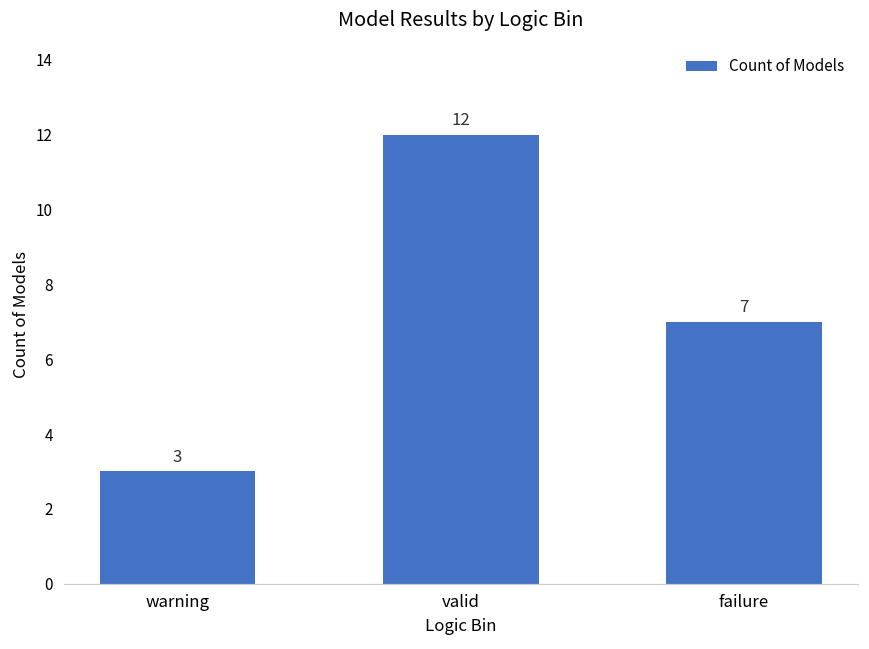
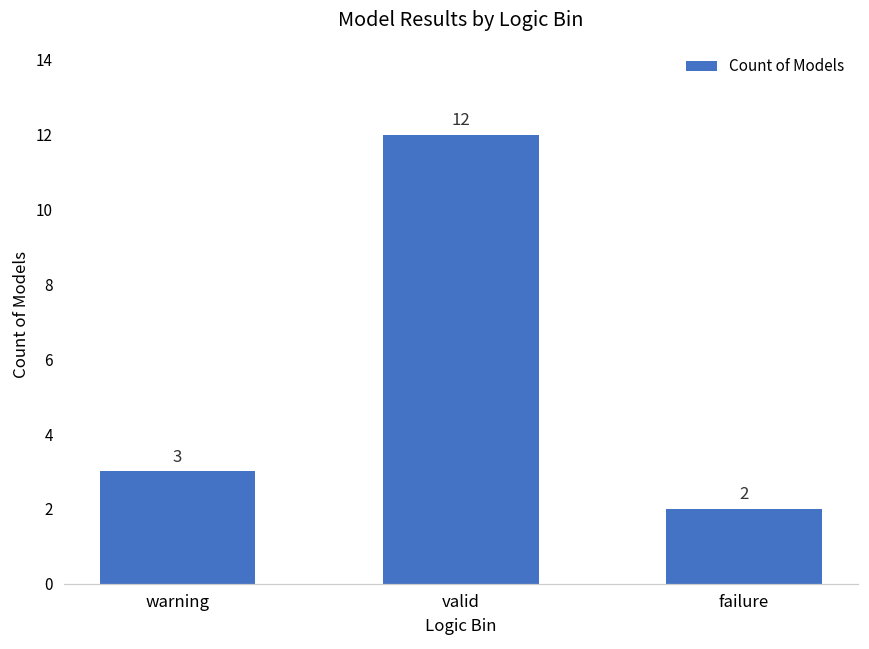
failure: 7 -> 2
